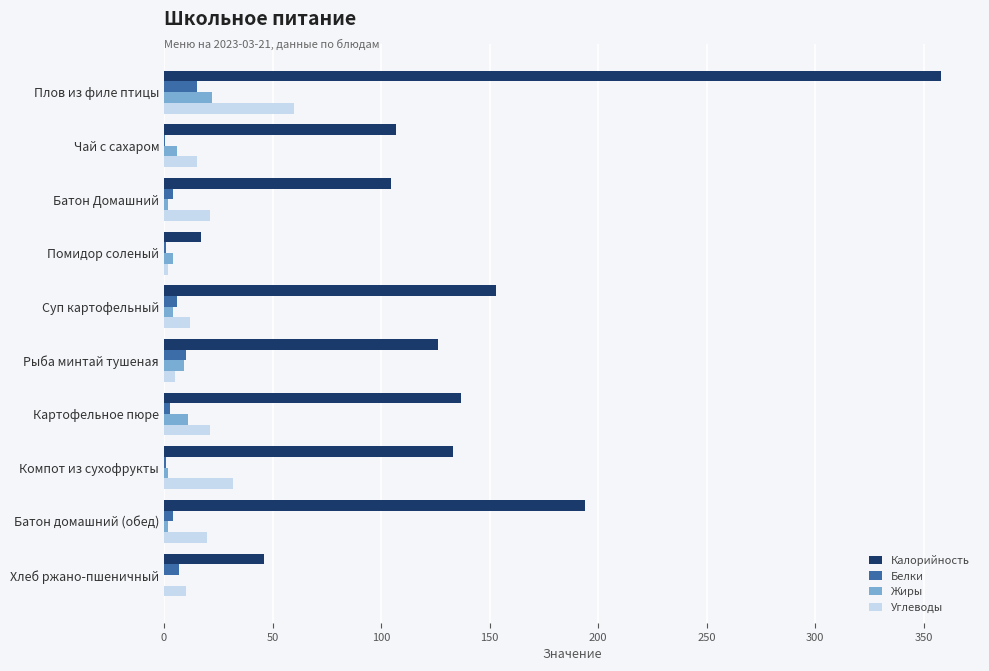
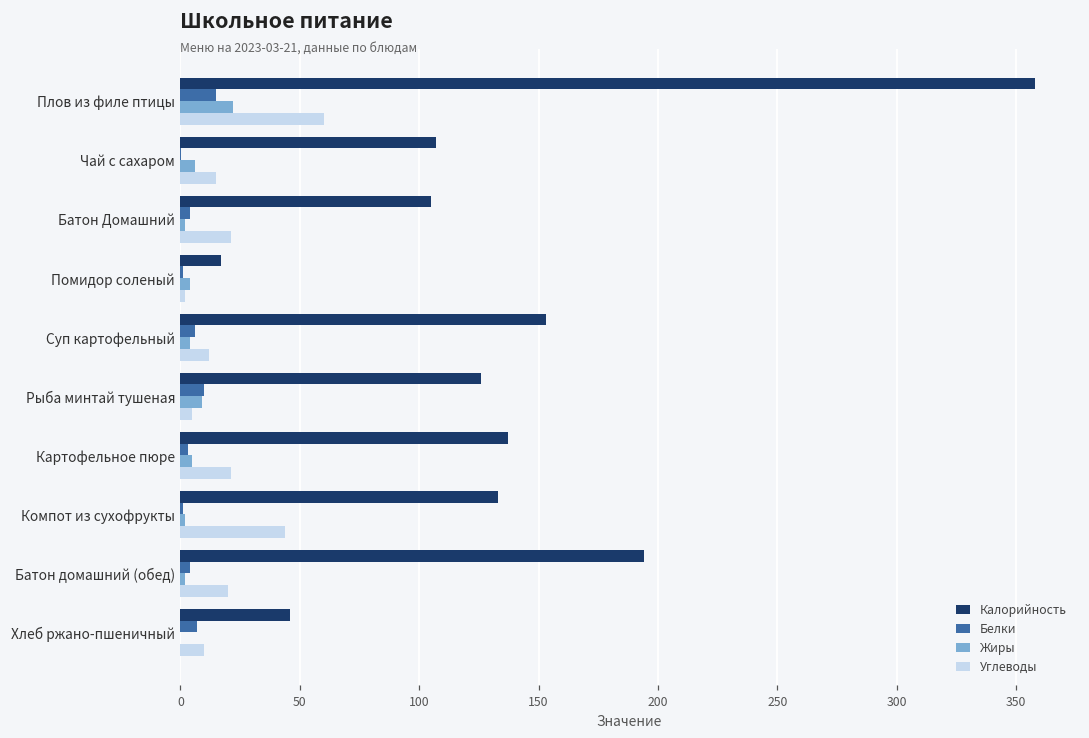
Жиры, Картофельное пюре: 11 -> 5
Углеводы, Компот из сухофрукты: 32 -> 44
